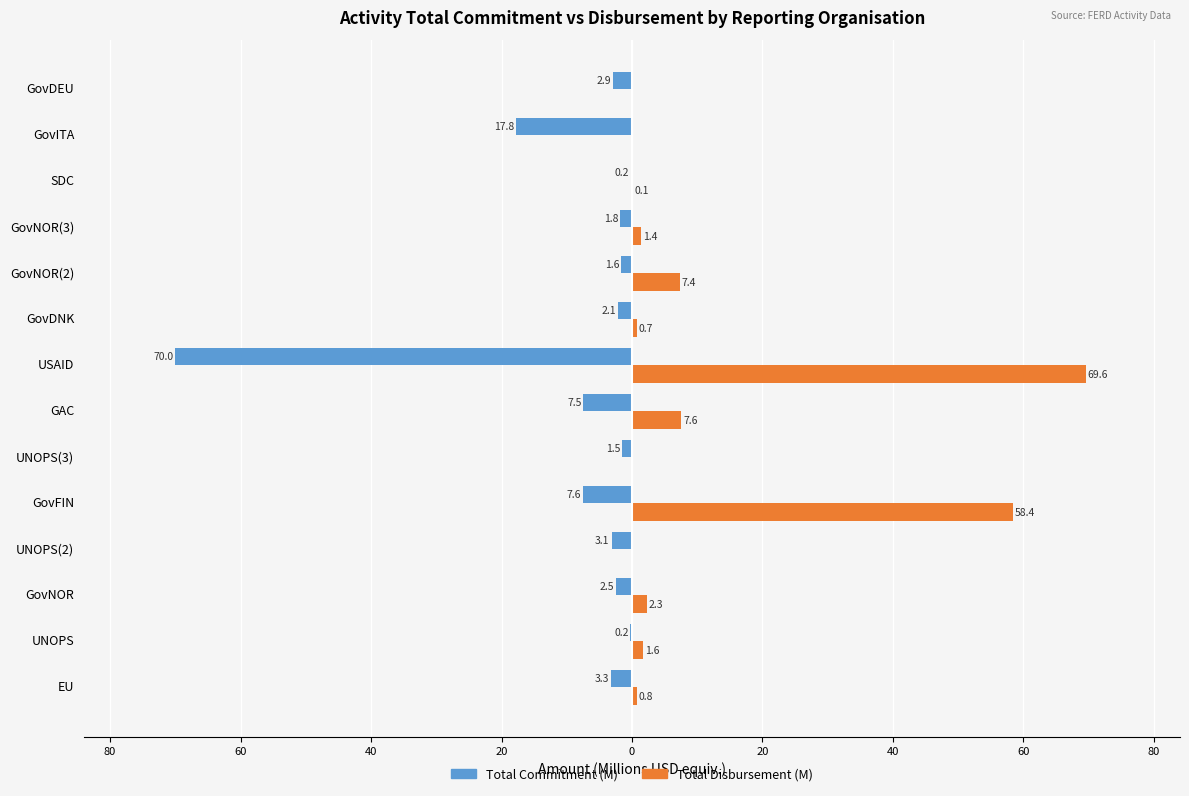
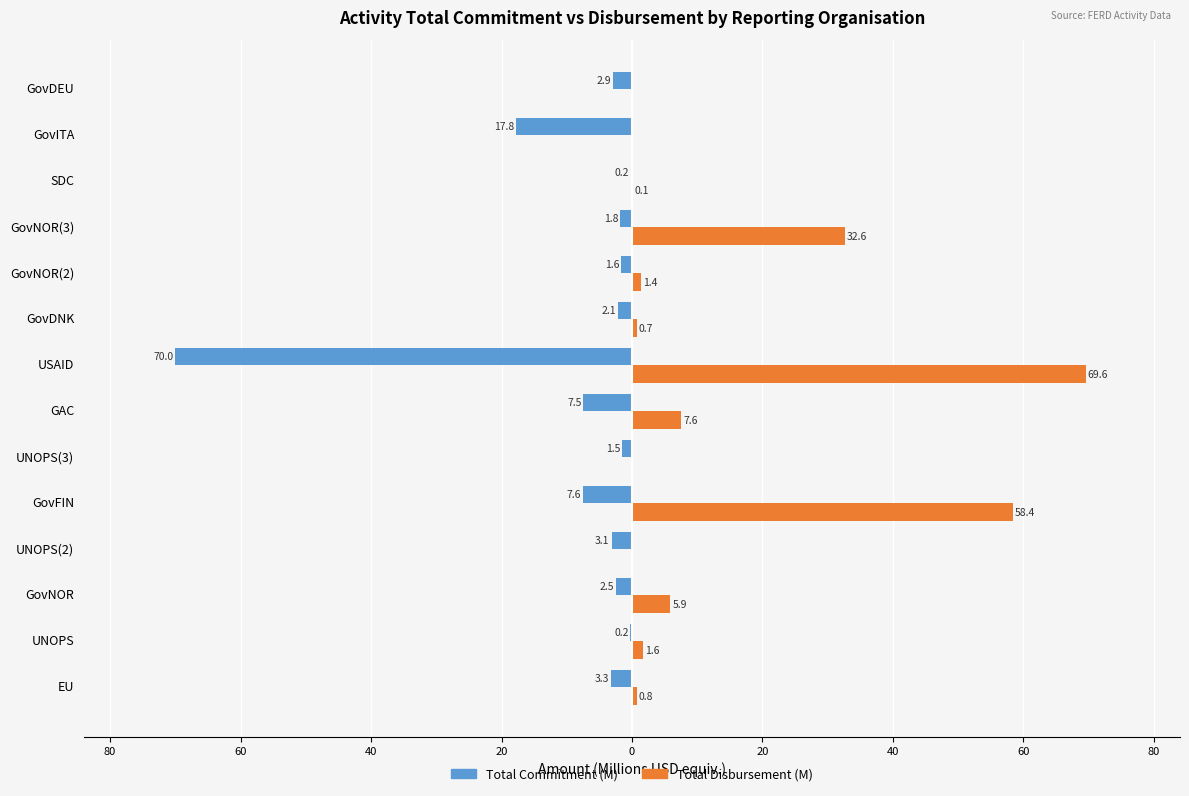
Total Disbursement (M), GovNOR(3): 1.4 -> 32.6
Total Disbursement (M), GovNOR(2): 7.4 -> 1.4
Total Disbursement (M), GovNOR: 2.3 -> 5.9
